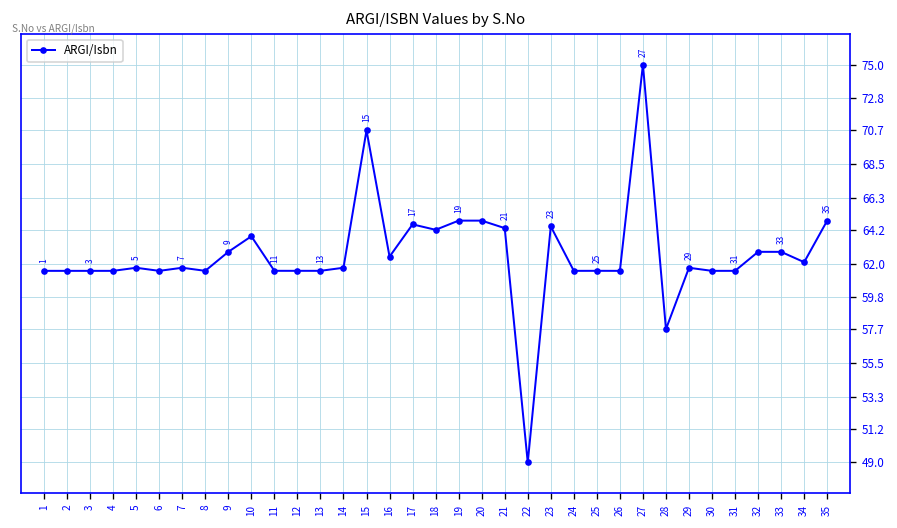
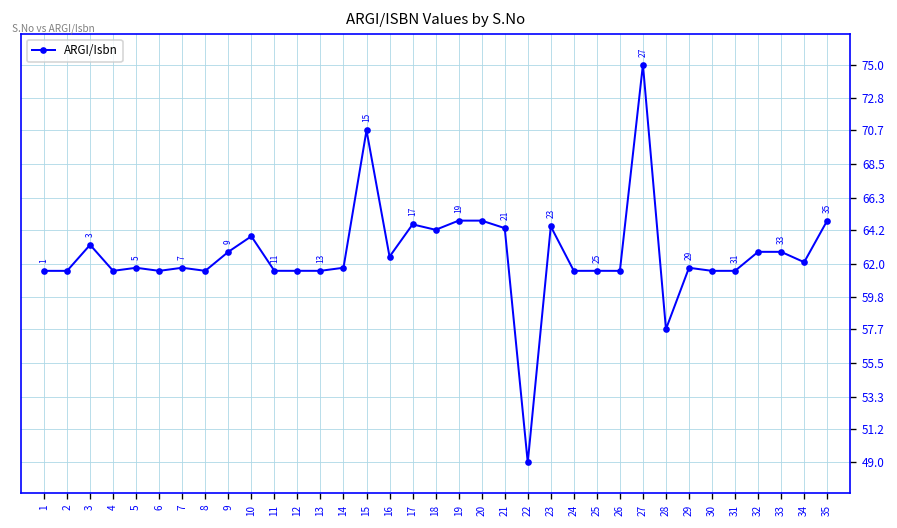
3: 61.5 -> 63.2
